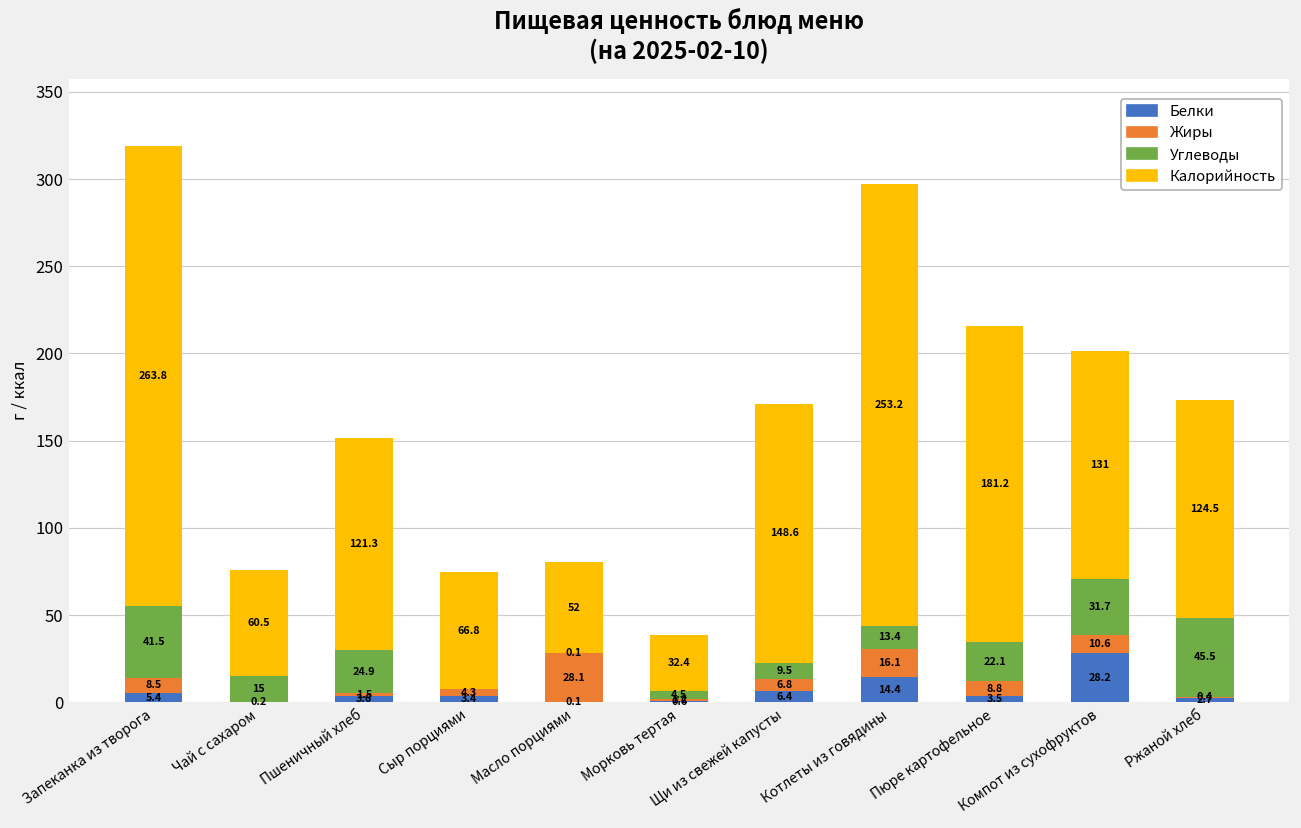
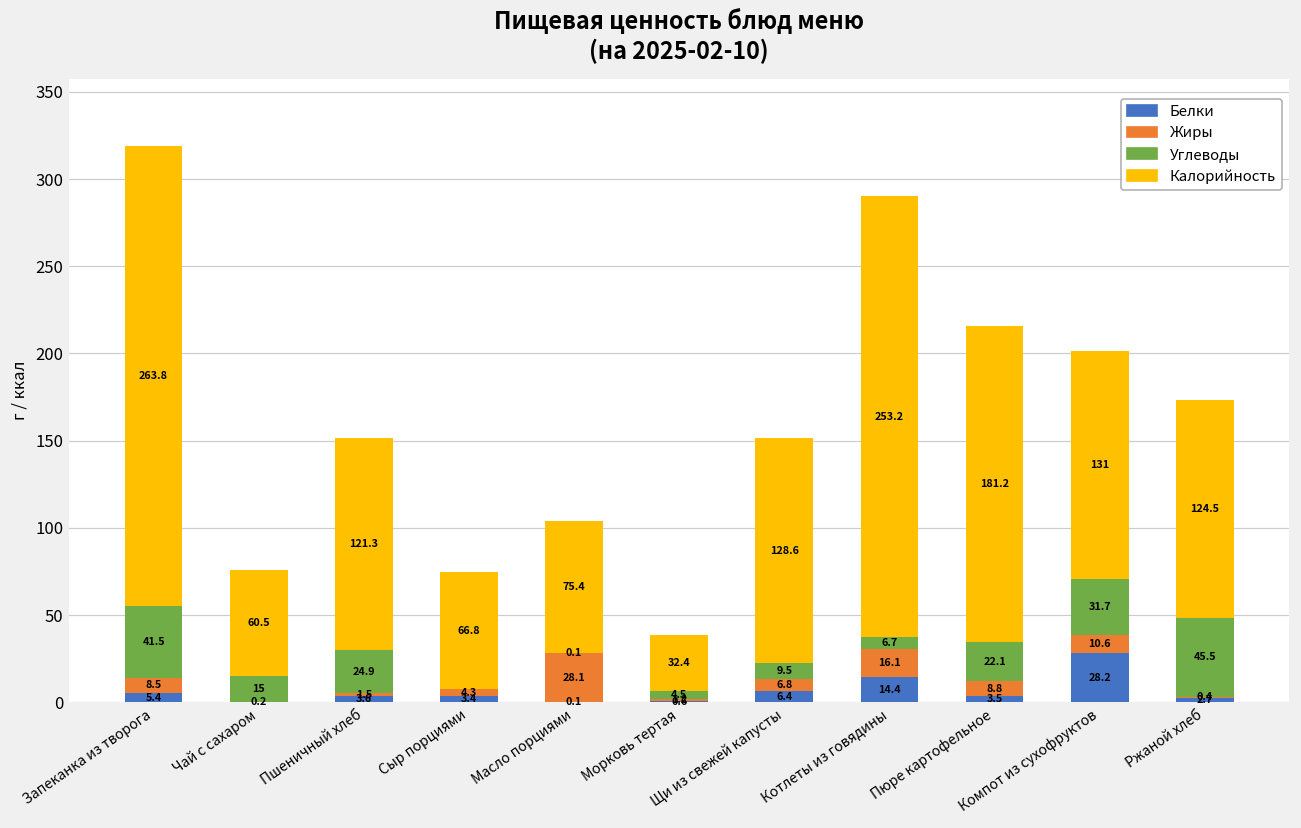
Калорийность, Масло порциями: 52 -> 75.4
Калорийность, Щи из свежей капусты: 148.6 -> 128.6
Углеводы, Котлеты из говядины: 13.4 -> 6.7
